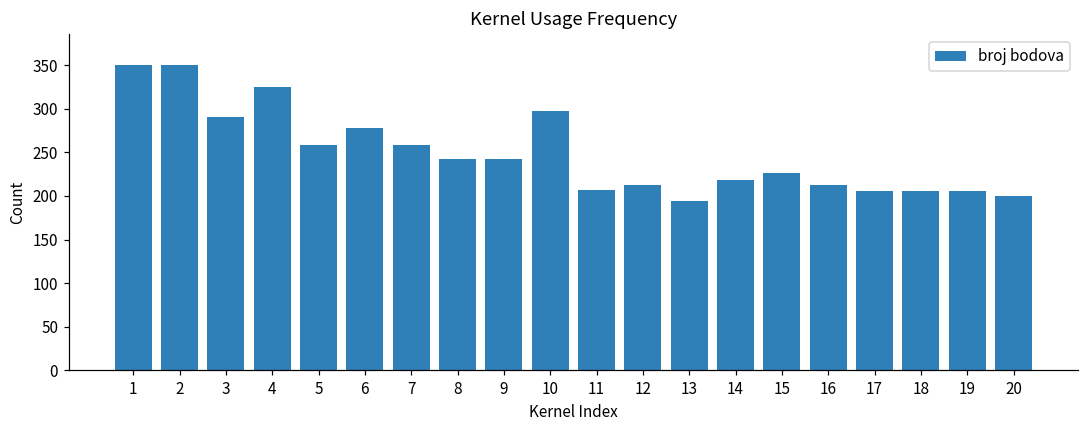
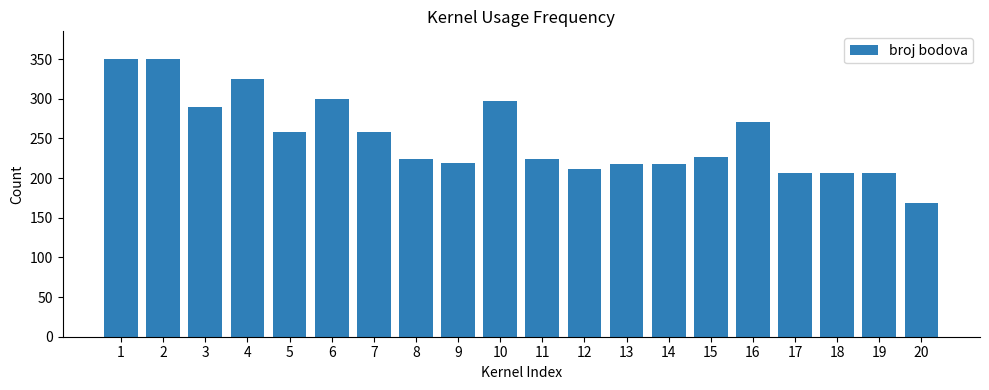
6: 280 -> 300
8: 240 -> 220
9: 240 -> 220
11: 210 -> 220
13: 190 -> 220
16: 210 -> 270
20: 200 -> 170
